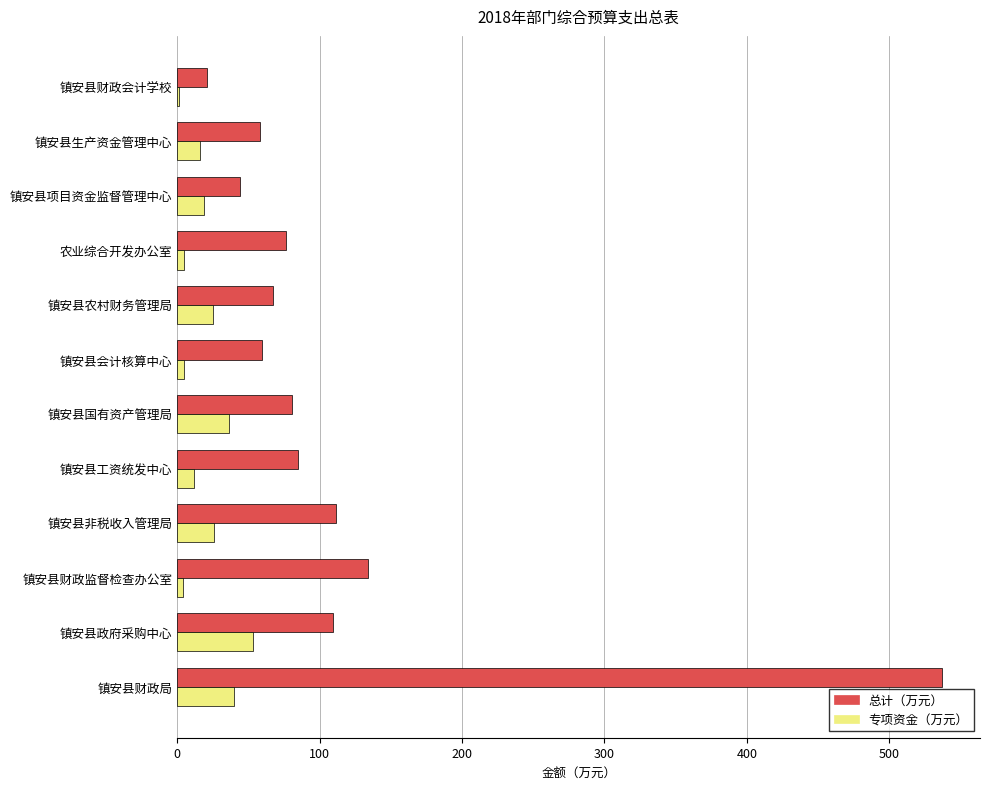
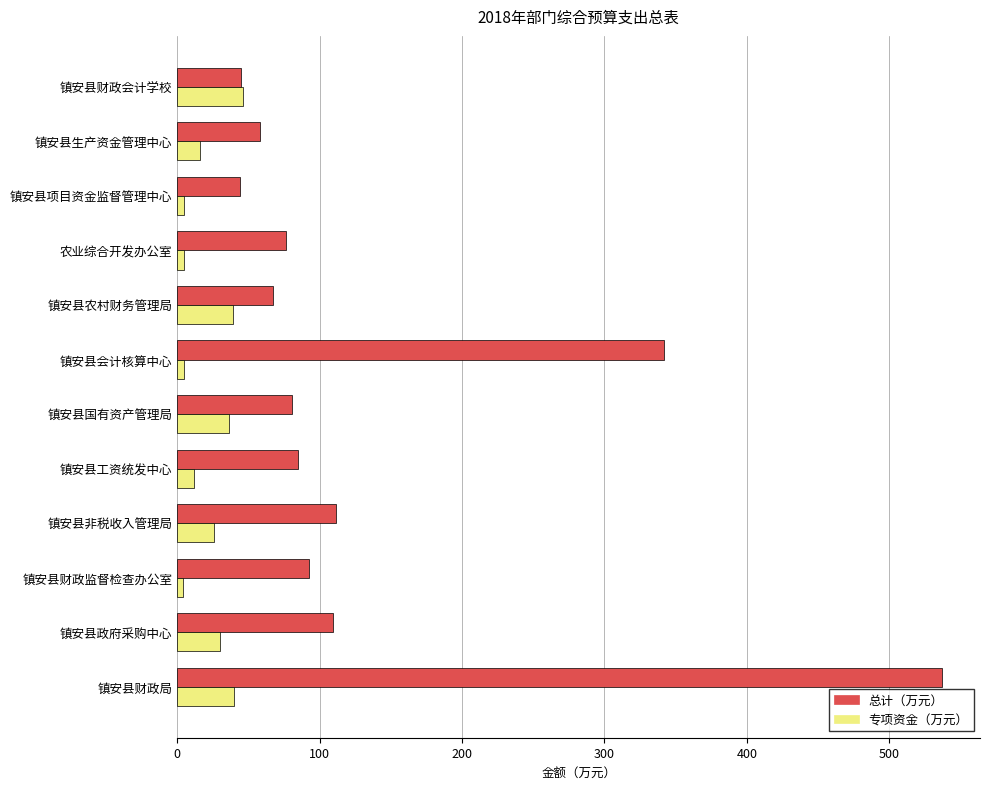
总计（万元）, 镇安县财政会计学校: 21 -> 45
专项资金（万元）, 镇安县财政会计学校: 2 -> 46
专项资金（万元）, 镇安县项目资金监督管理中心: 19 -> 5
专项资金（万元）, 镇安县农村财务管理局: 25 -> 39
总计（万元）, 镇安县会计核算中心: 60 -> 342
总计（万元）, 镇安县财政监督检查办公室: 134 -> 92
专项资金（万元）, 镇安县政府采购中心: 53 -> 30
